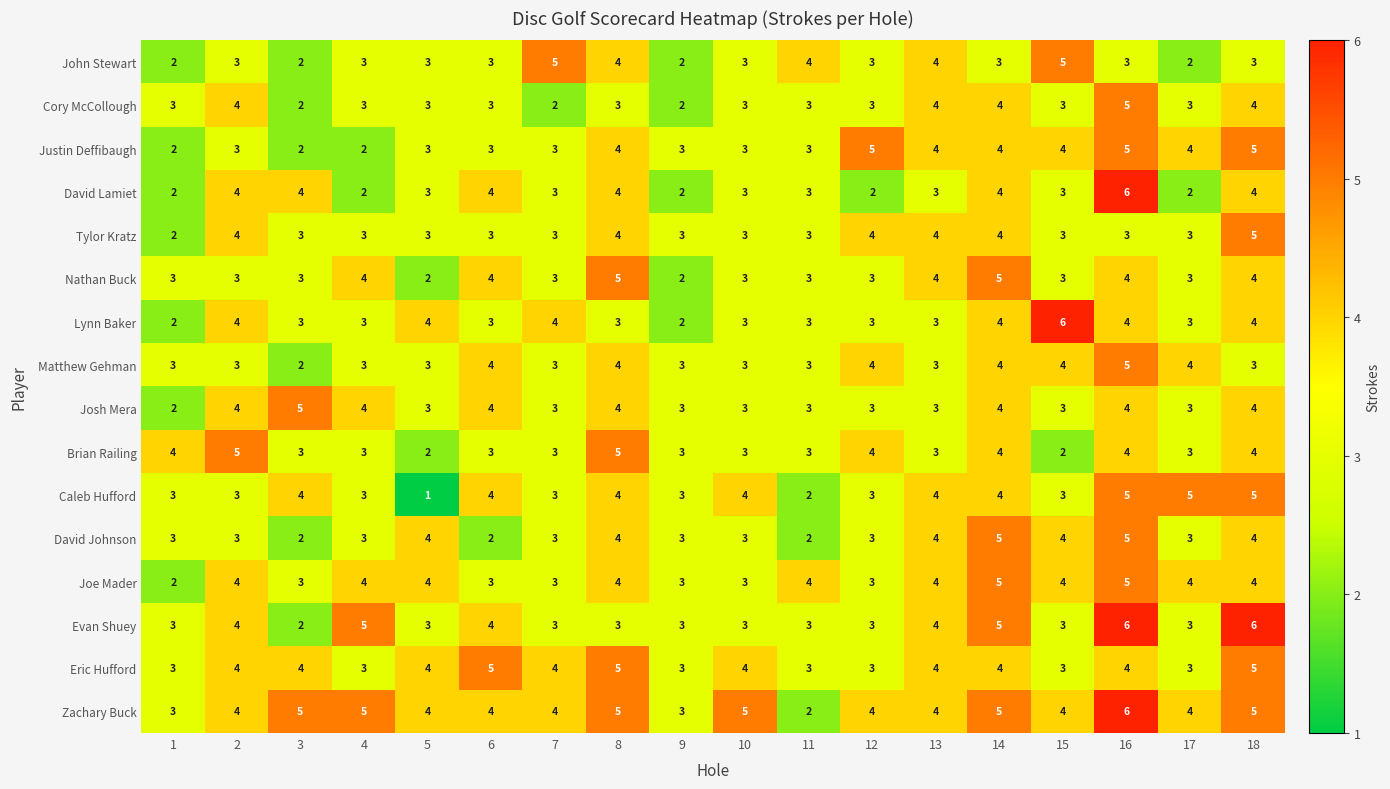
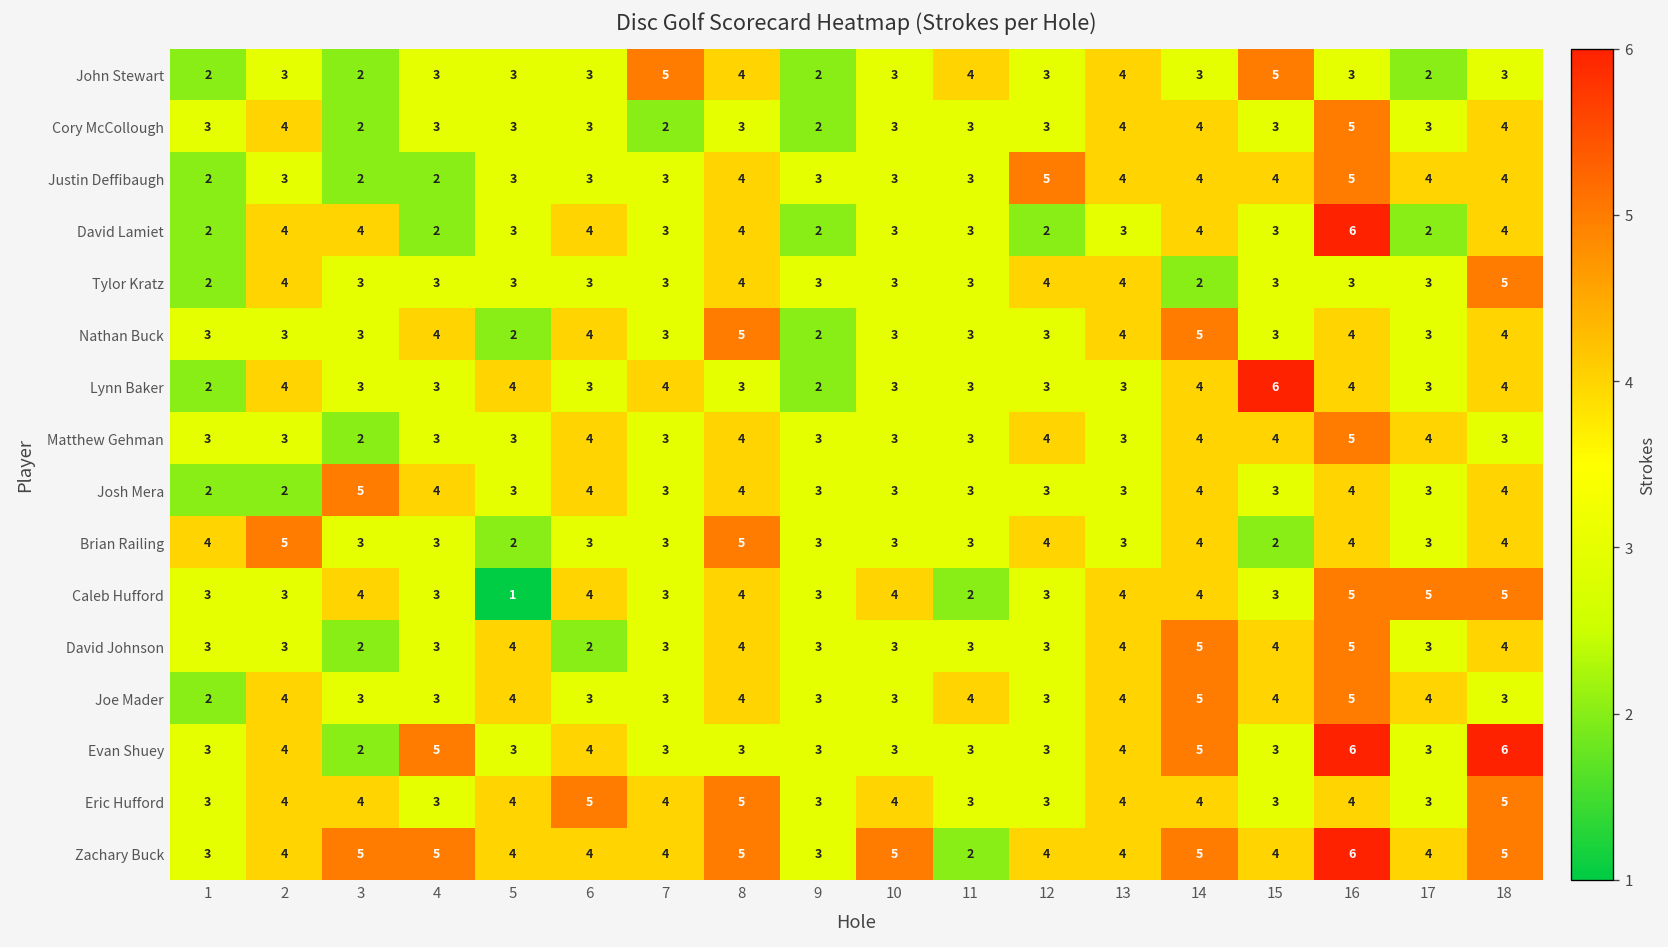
Justin Deffibaugh, 18: 5 -> 4
Tylor Kratz, 14: 4 -> 2
Josh Mera, 2: 4 -> 2
David Johnson, 11: 2 -> 3
Joe Mader, 4: 4 -> 3
Joe Mader, 18: 4 -> 3
